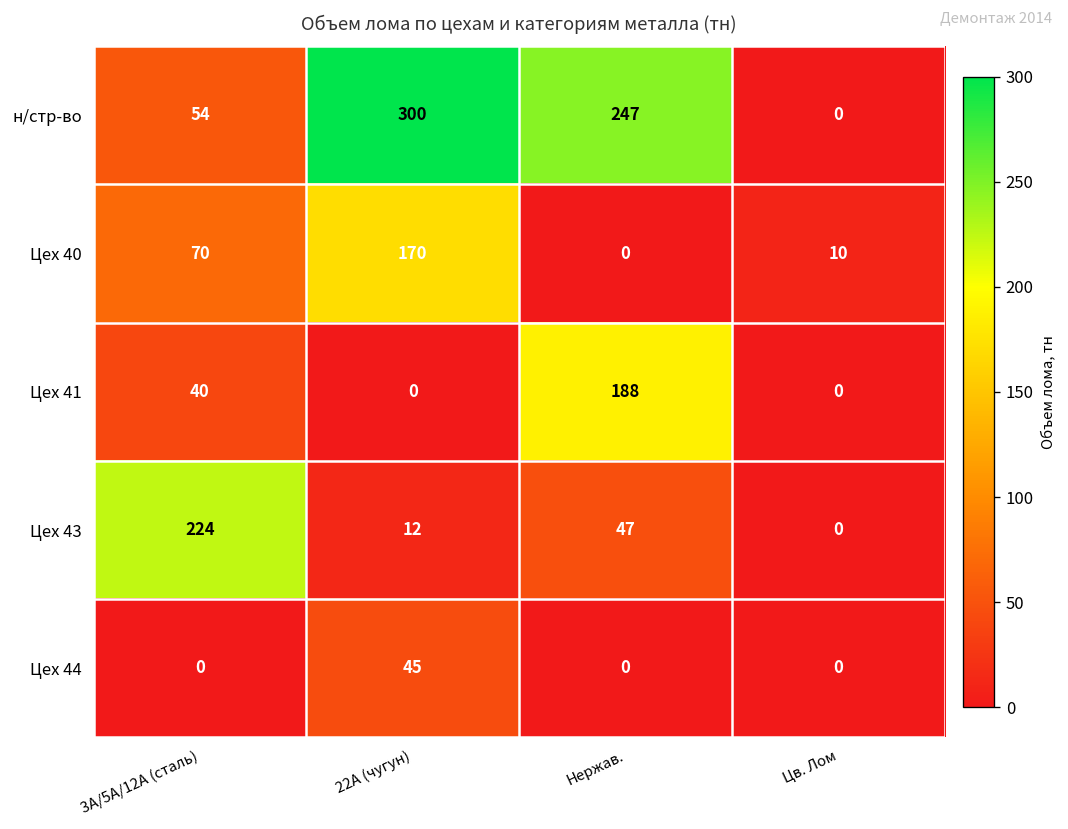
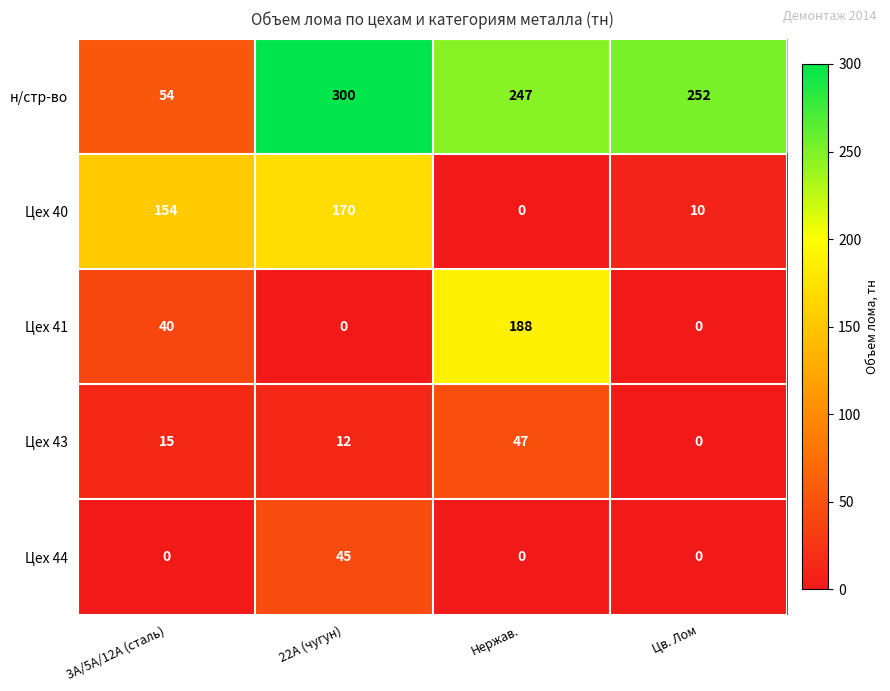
н/стр-во, Цв. Лом: 0 -> 252
Цех 40, 3А/5А/12А (сталь): 70 -> 154
Цех 43, 3А/5А/12А (сталь): 224 -> 15
